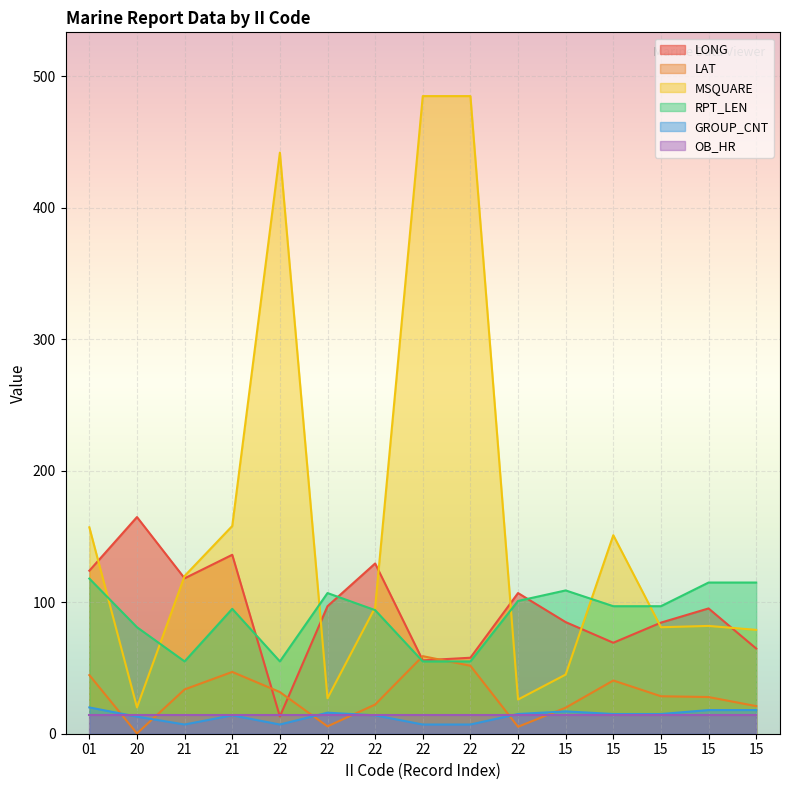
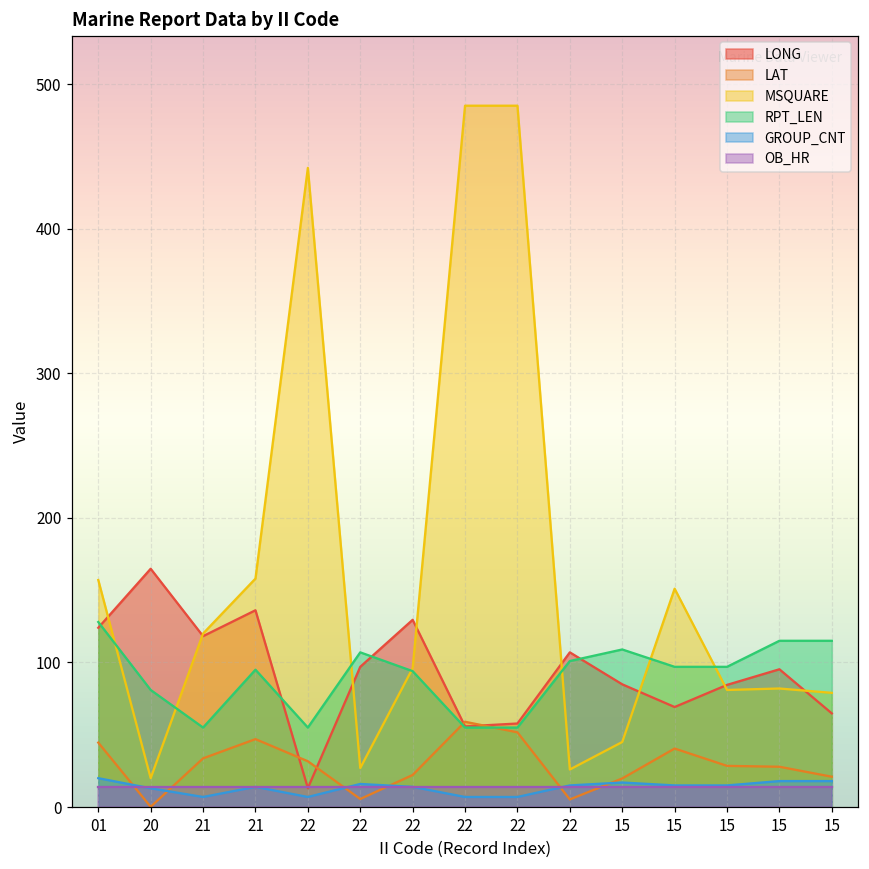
RPT_LEN, 01: 118 -> 128
